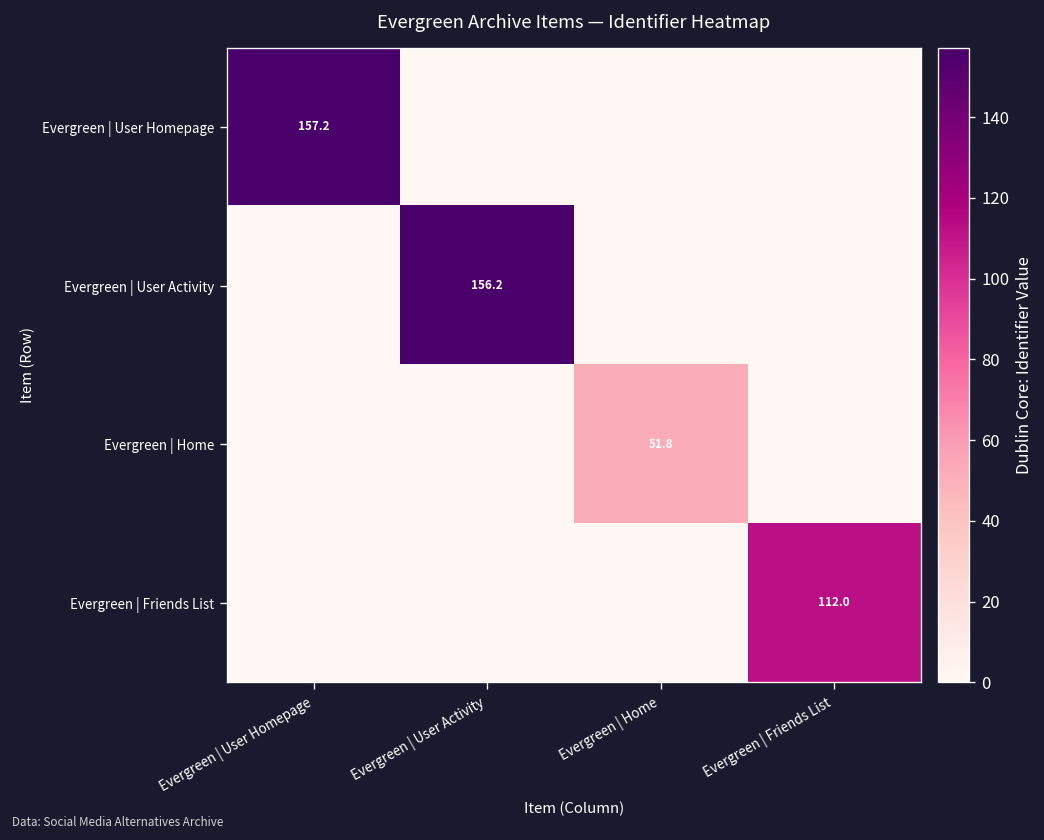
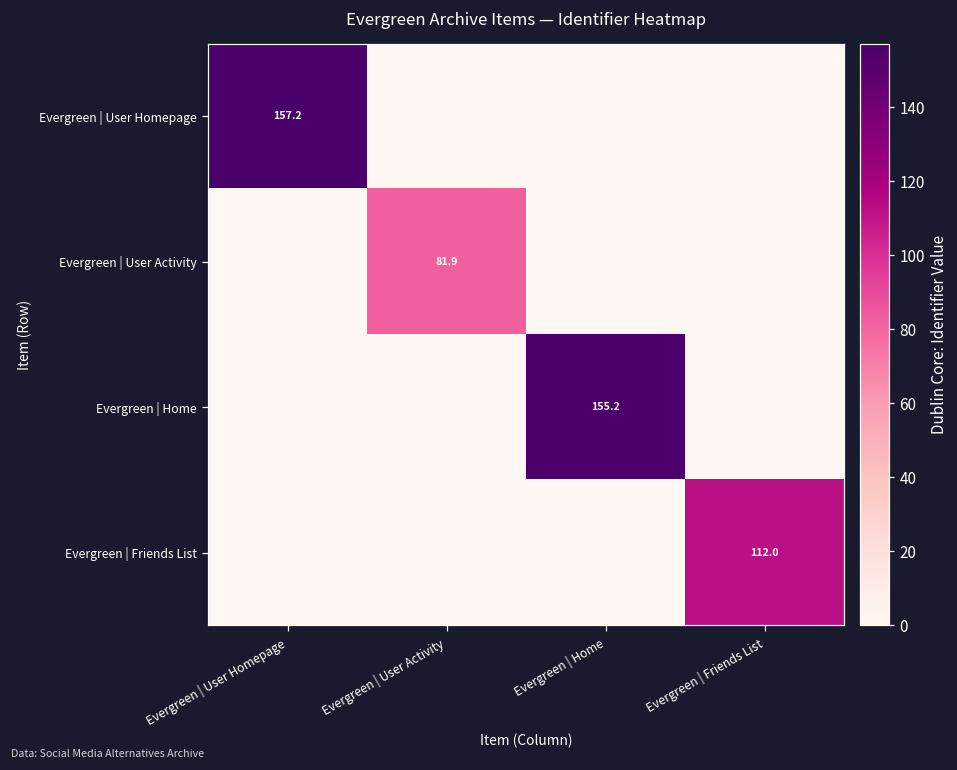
Evergreen | User Activity, Evergreen | User Activity: 156.2 -> 81.9
Evergreen | Home, Evergreen | Home: 51.8 -> 155.2
